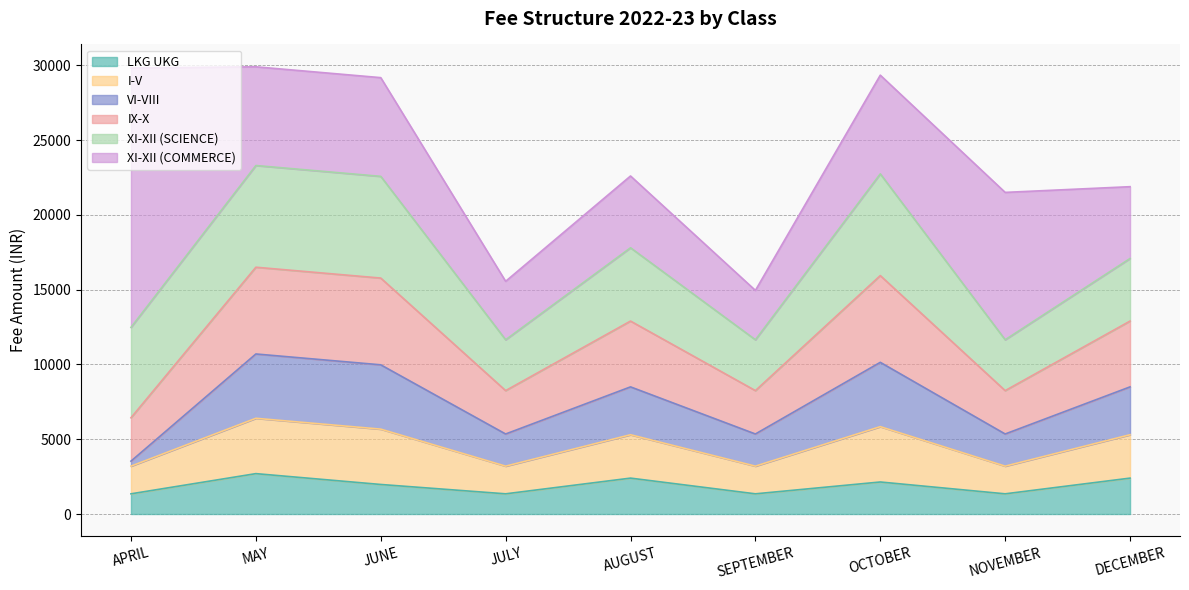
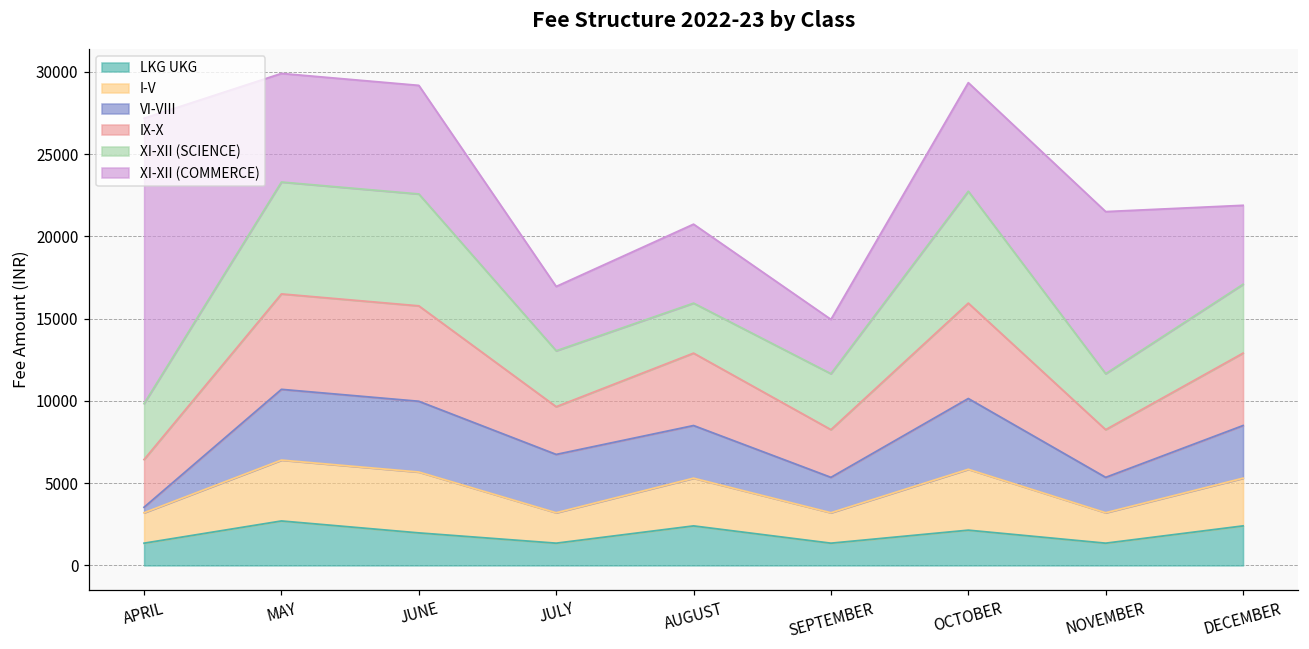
XI-XII (SCIENCE), APRIL: 6000 -> 3400
VI-VIII, JULY: 2200 -> 3500
XI-XII (SCIENCE), AUGUST: 4900 -> 3000
